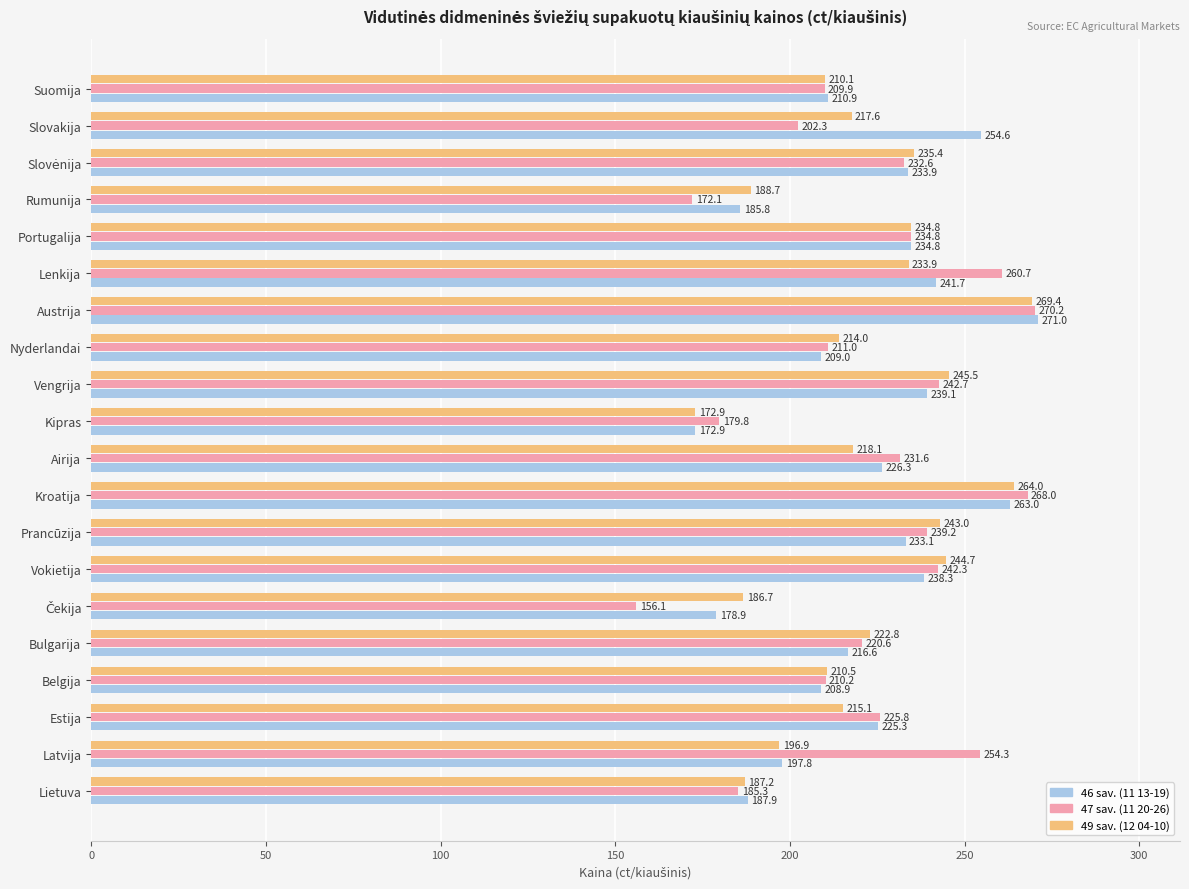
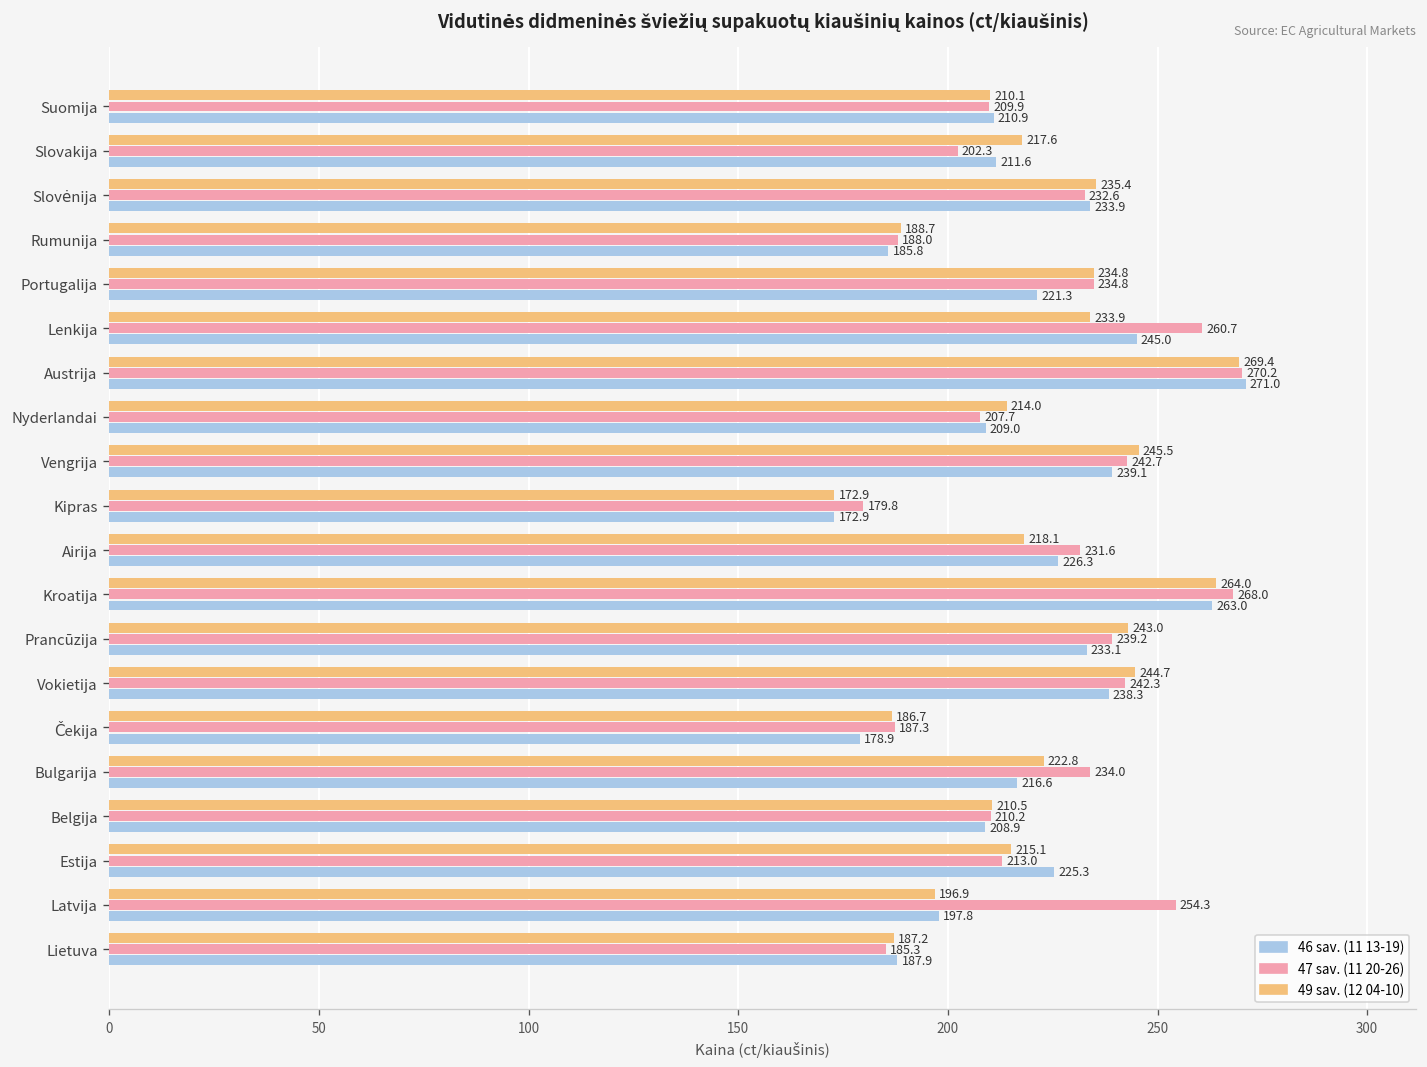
46 sav. (11 13-19), Slovakija: 254.6 -> 211.6
47 sav. (11 20-26), Rumunija: 172.1 -> 188.0
46 sav. (11 13-19), Portugalija: 234.8 -> 221.3
46 sav. (11 13-19), Lenkija: 241.7 -> 245.0
47 sav. (11 20-26), Nyderlandai: 211.0 -> 207.7
47 sav. (11 20-26), Čekija: 156.1 -> 187.3
47 sav. (11 20-26), Bulgarija: 220.6 -> 234.0
47 sav. (11 20-26), Estija: 225.8 -> 213.0
